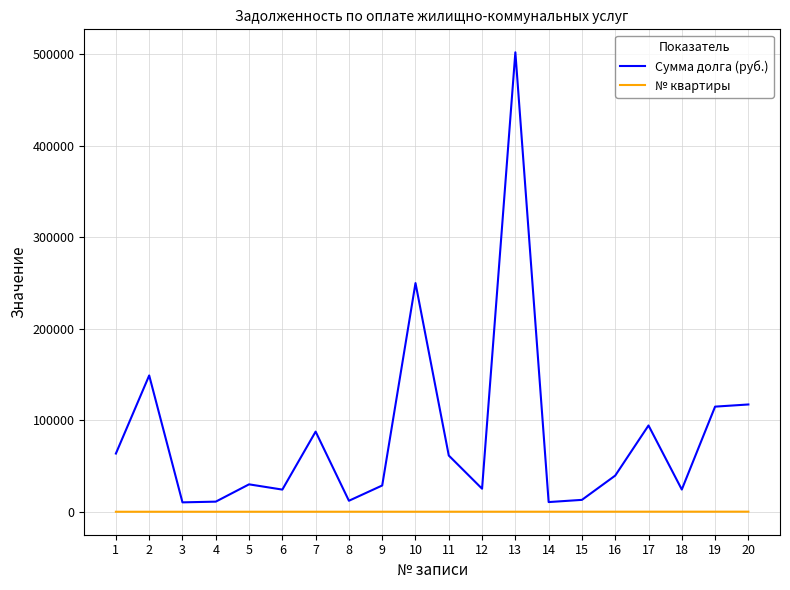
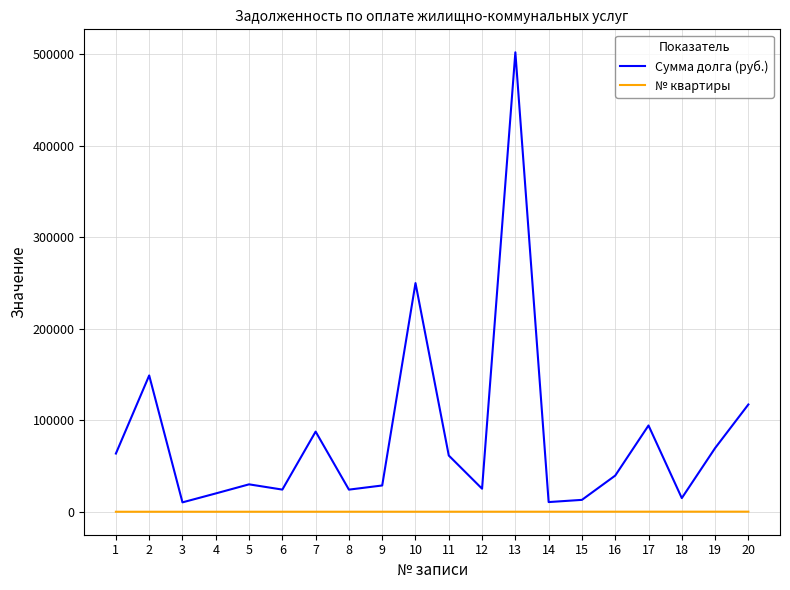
Сумма долга (руб.), 4: 10000 -> 20000
Сумма долга (руб.), 8: 10000 -> 20000
Сумма долга (руб.), 18: 20000 -> 10000
Сумма долга (руб.), 19: 110000 -> 70000
